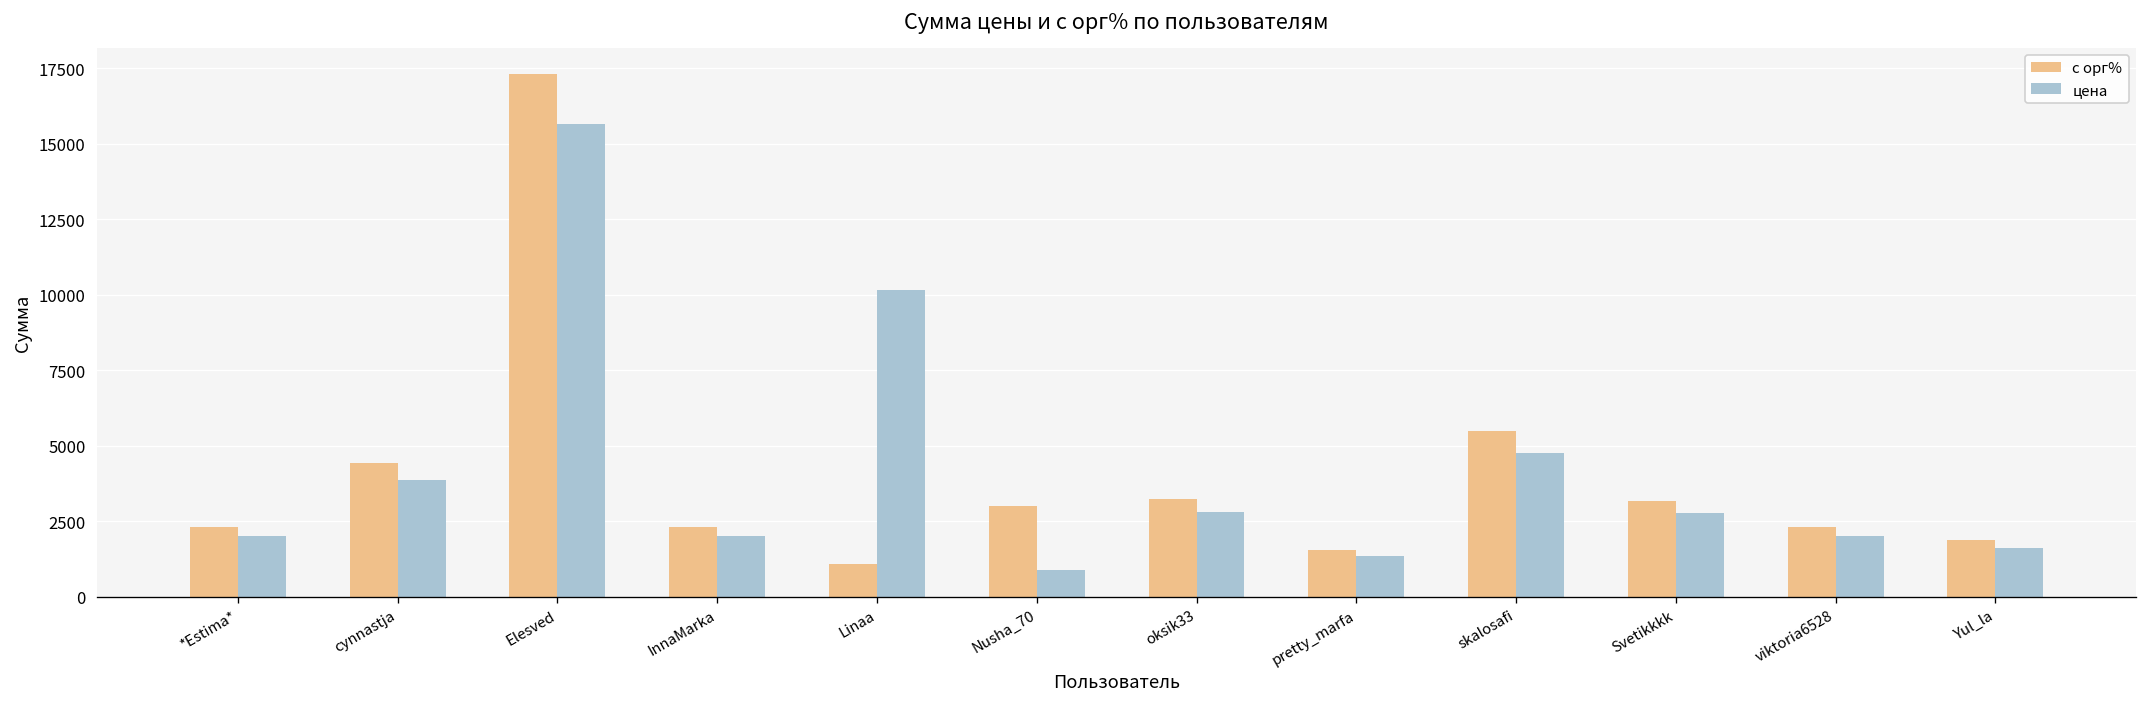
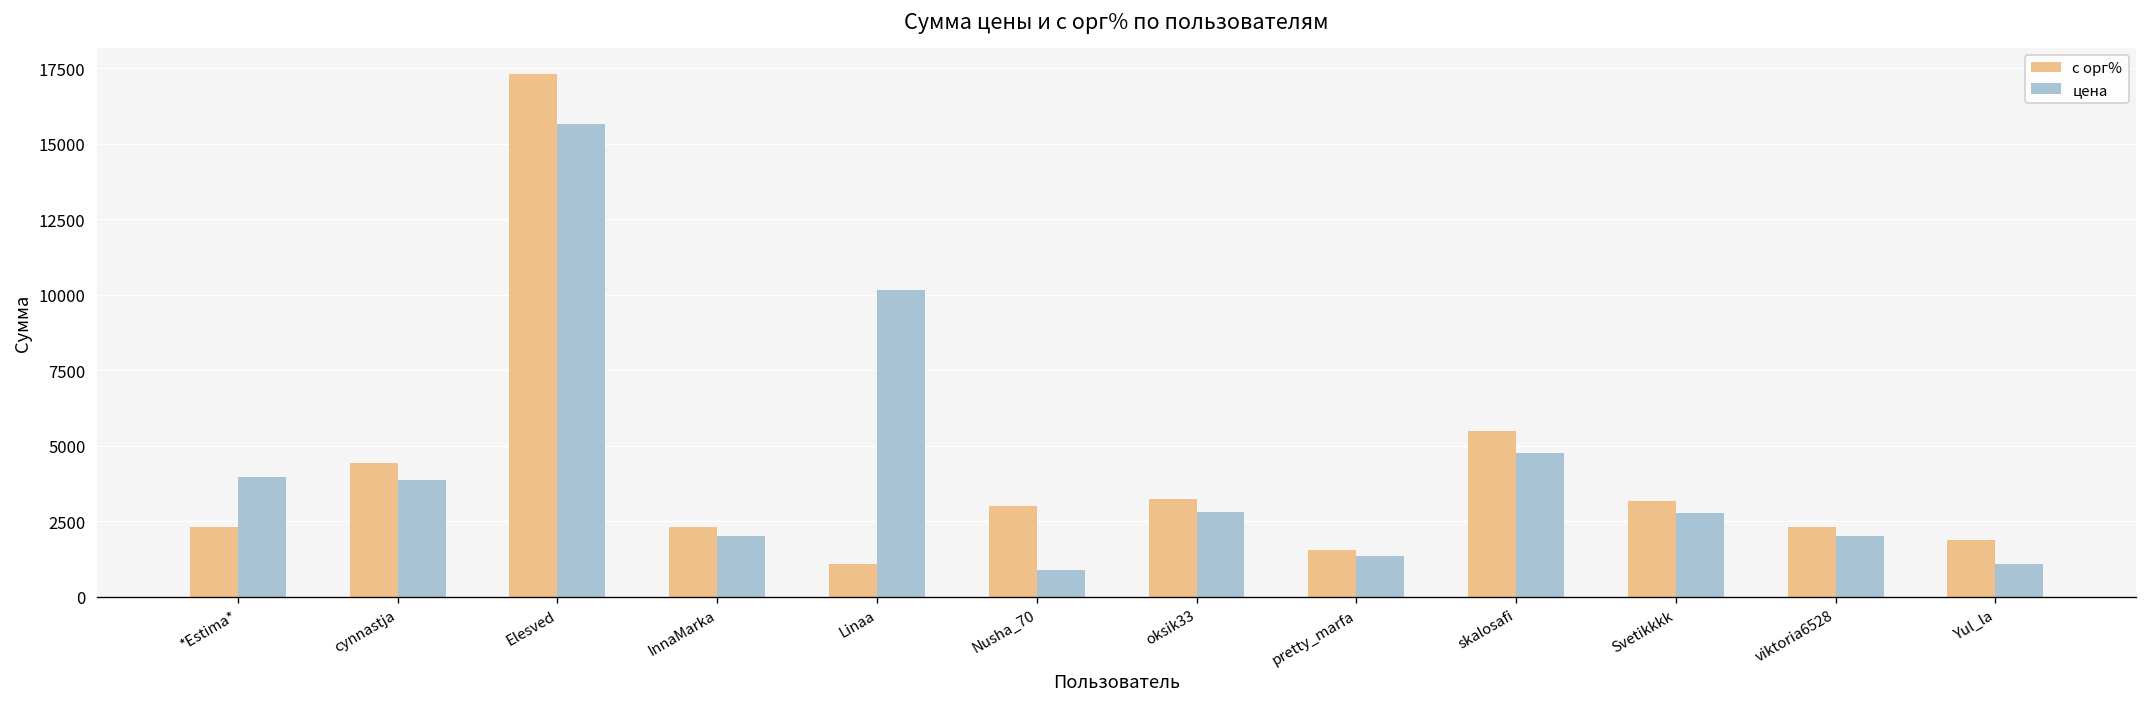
цена, *Estima*: 2000 -> 3900
цена, Yul_la: 1600 -> 1100
